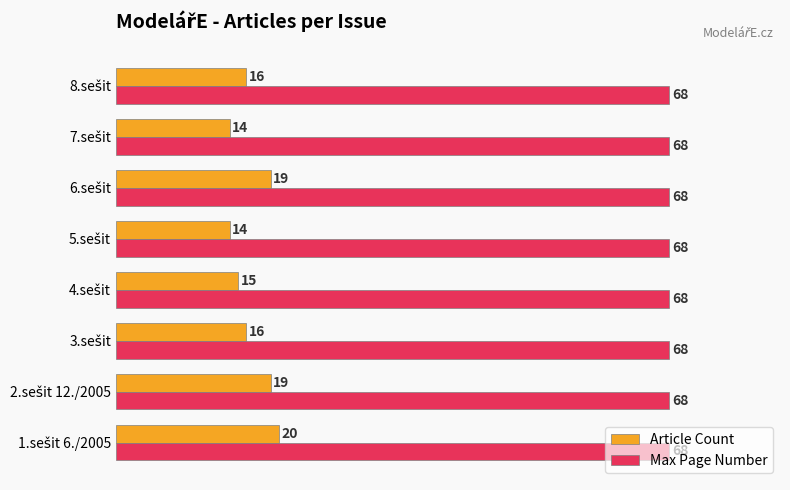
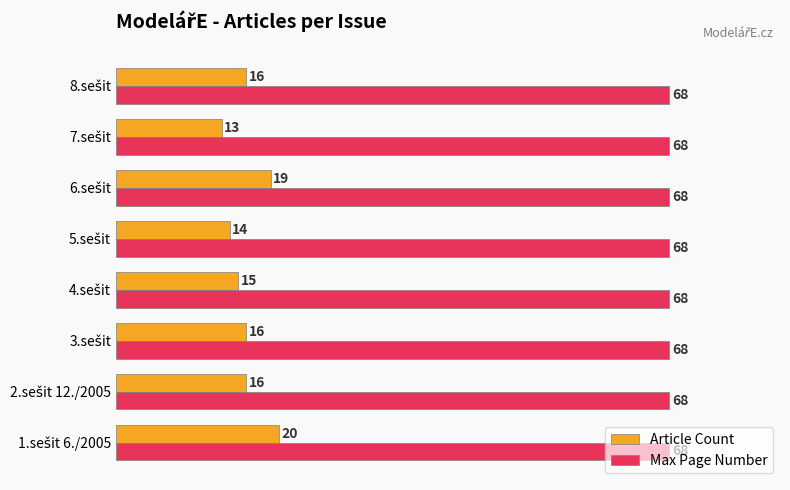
Article Count, 7.sešit: 14 -> 13
Article Count, 2.sešit 12./2005: 19 -> 16
